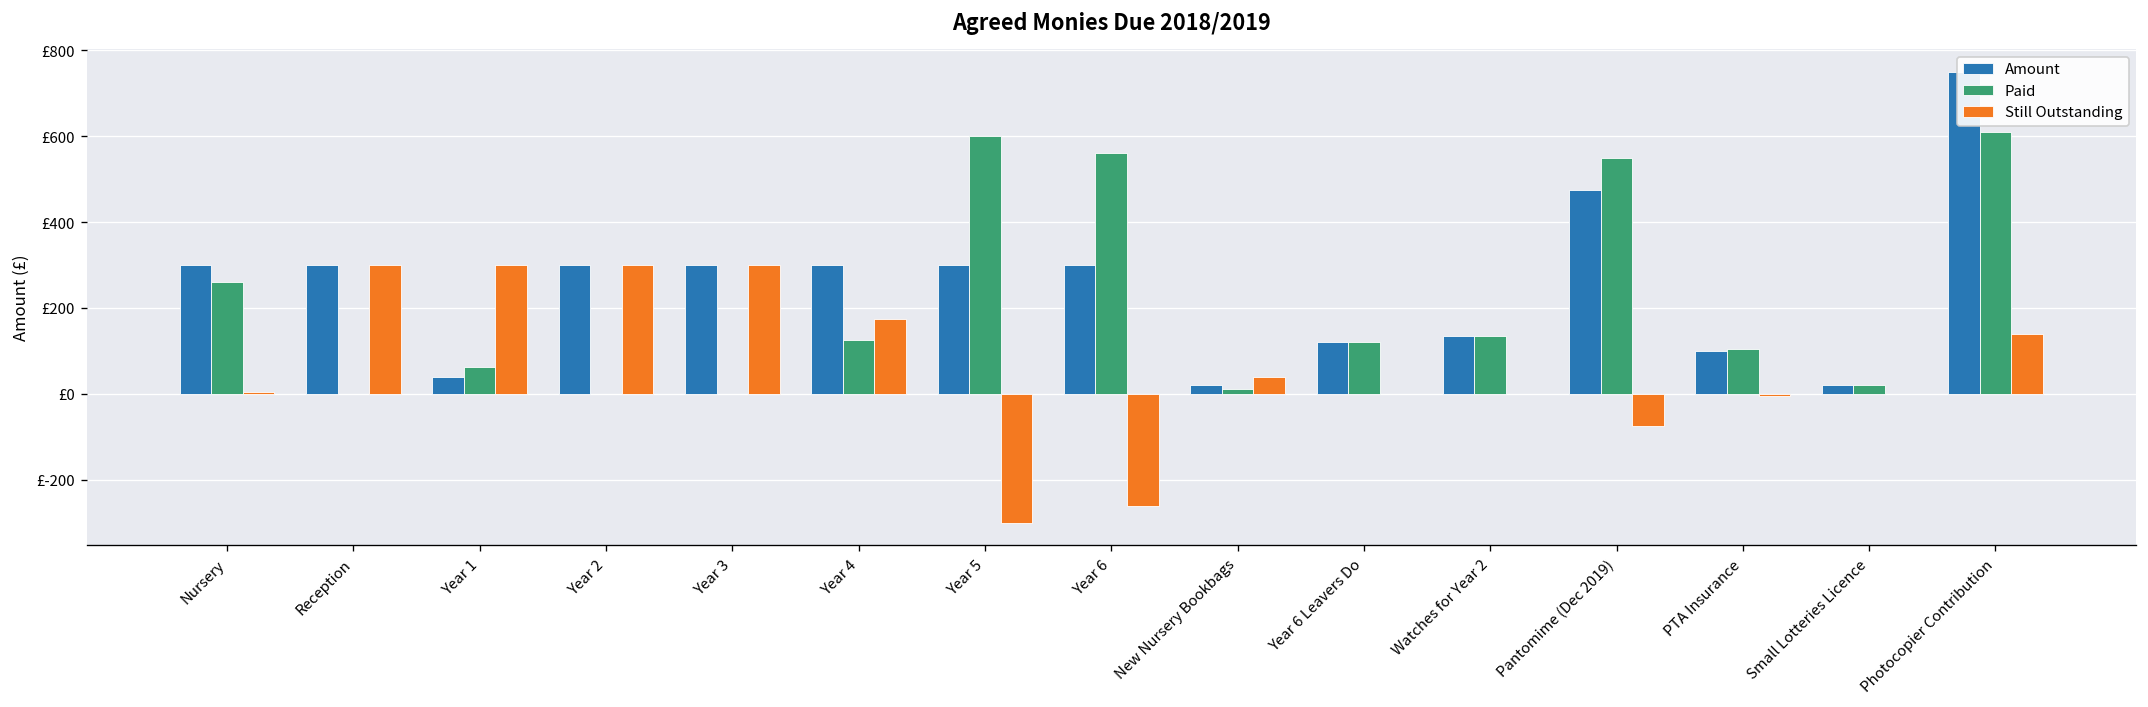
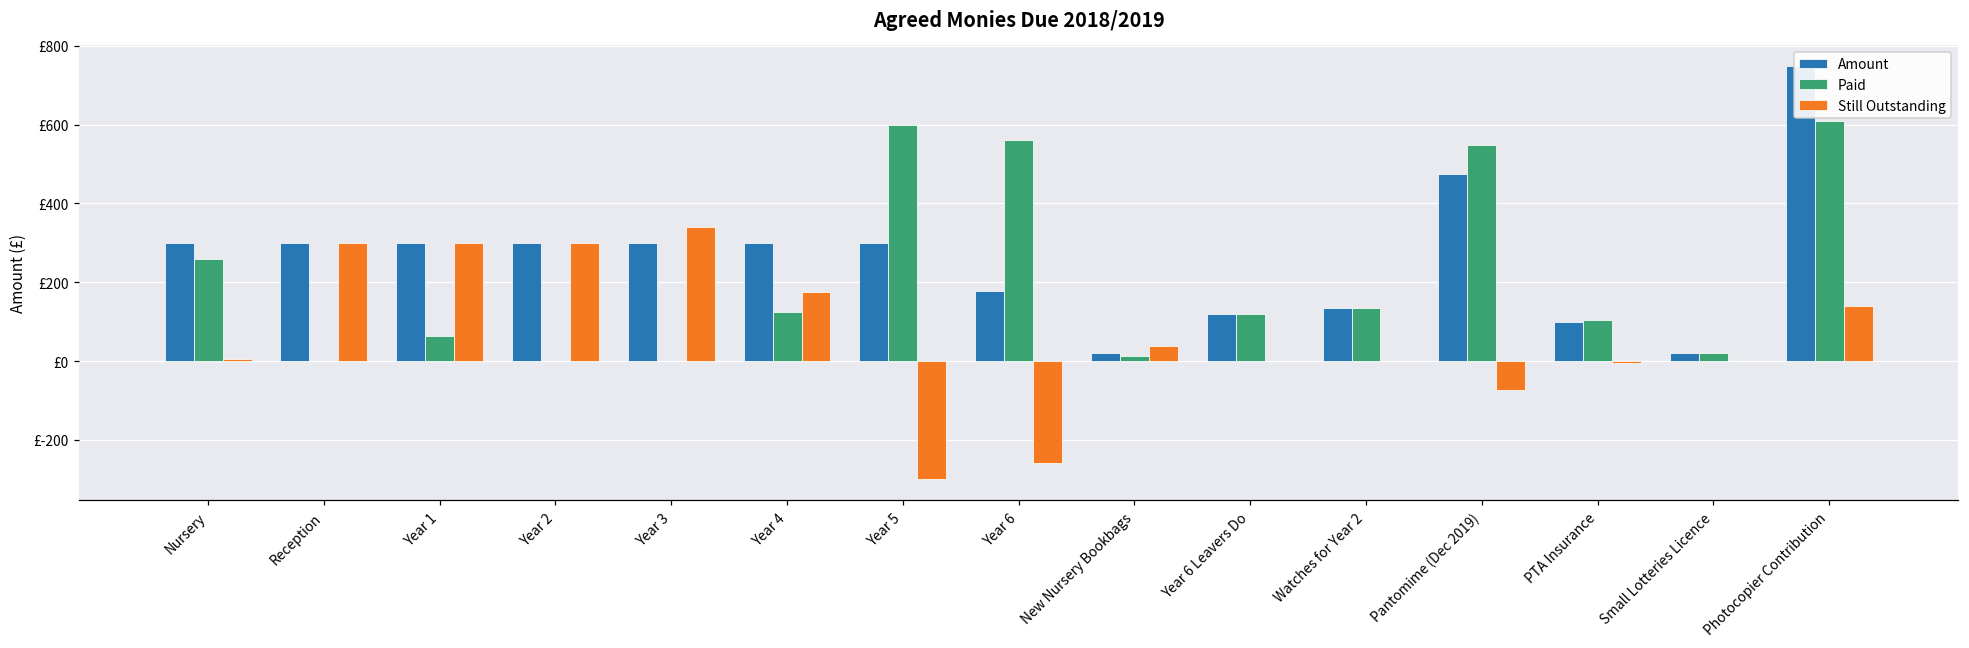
Amount, Year 1: £40 -> £300
Still Outstanding, Year 3: £300 -> £340
Amount, Year 6: £300 -> £180
